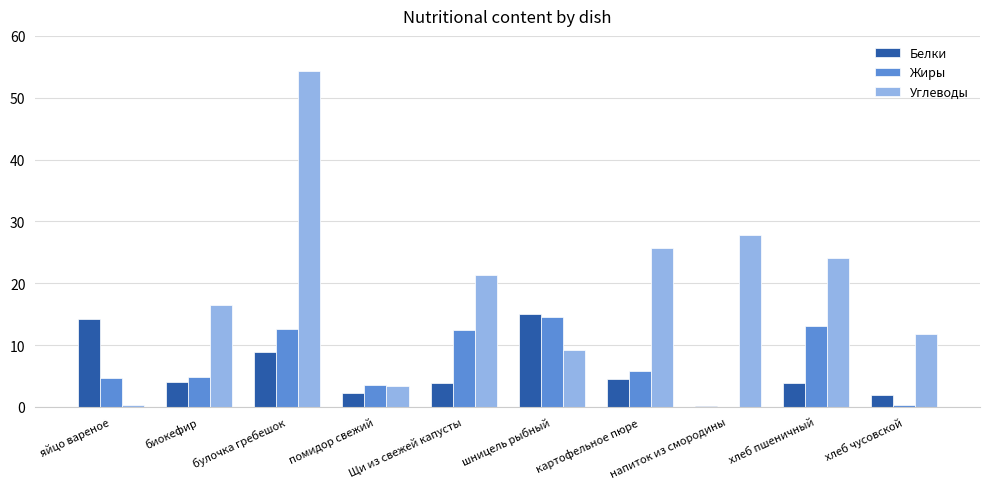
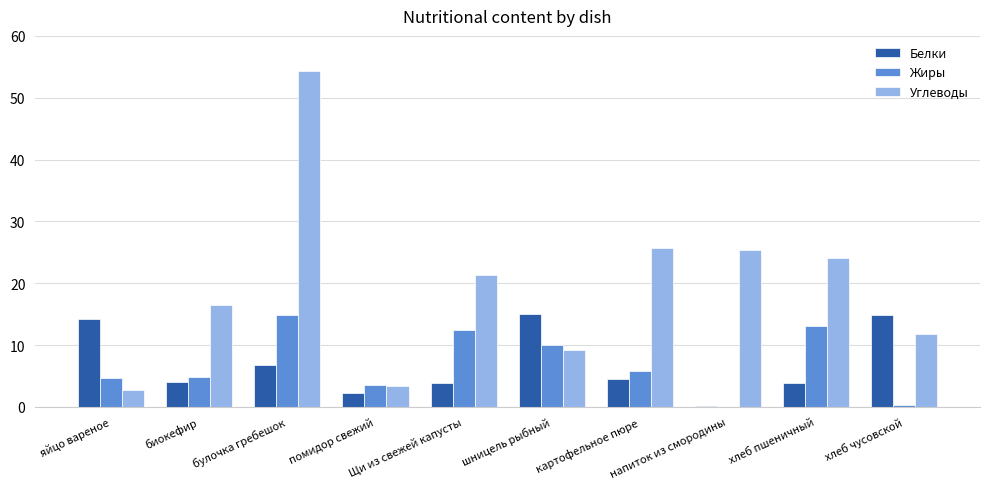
Углеводы, яйцо вареное: 0 -> 3
Белки, булочка гребешок: 9 -> 7
Жиры, булочка гребешок: 13 -> 15
Жиры, шницель рыбный: 15 -> 10
Углеводы, напиток из смородины: 28 -> 25
Белки, хлеб чусовской: 2 -> 15
